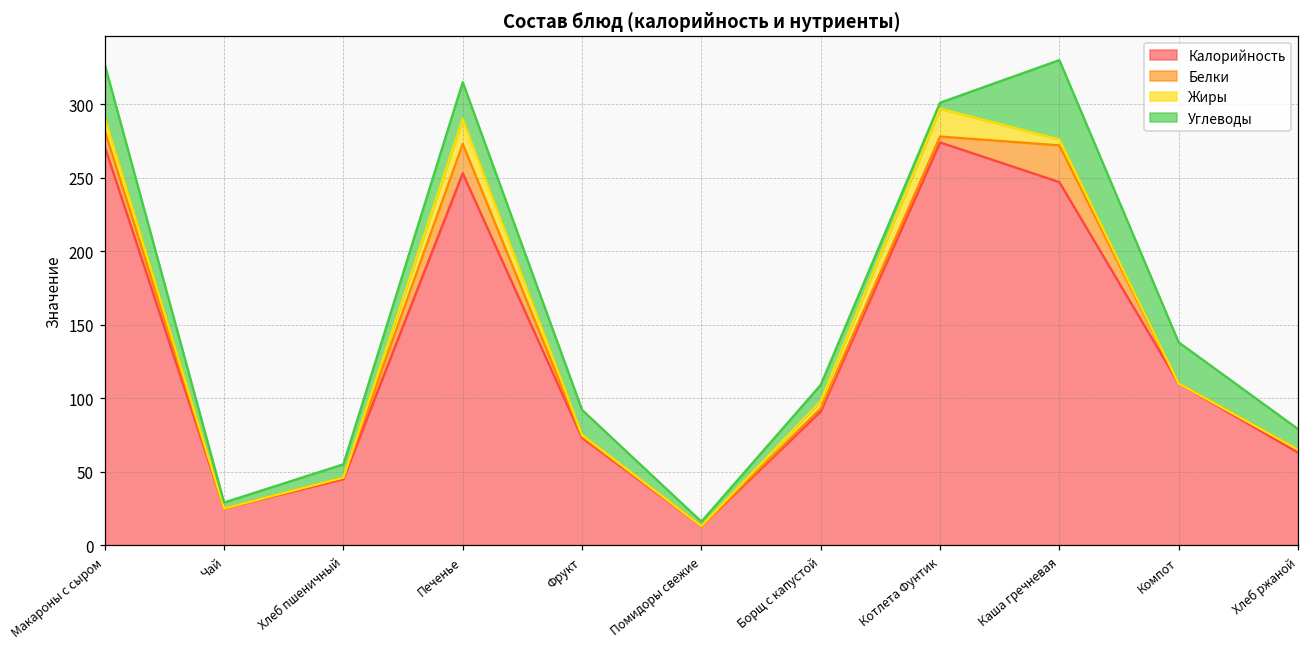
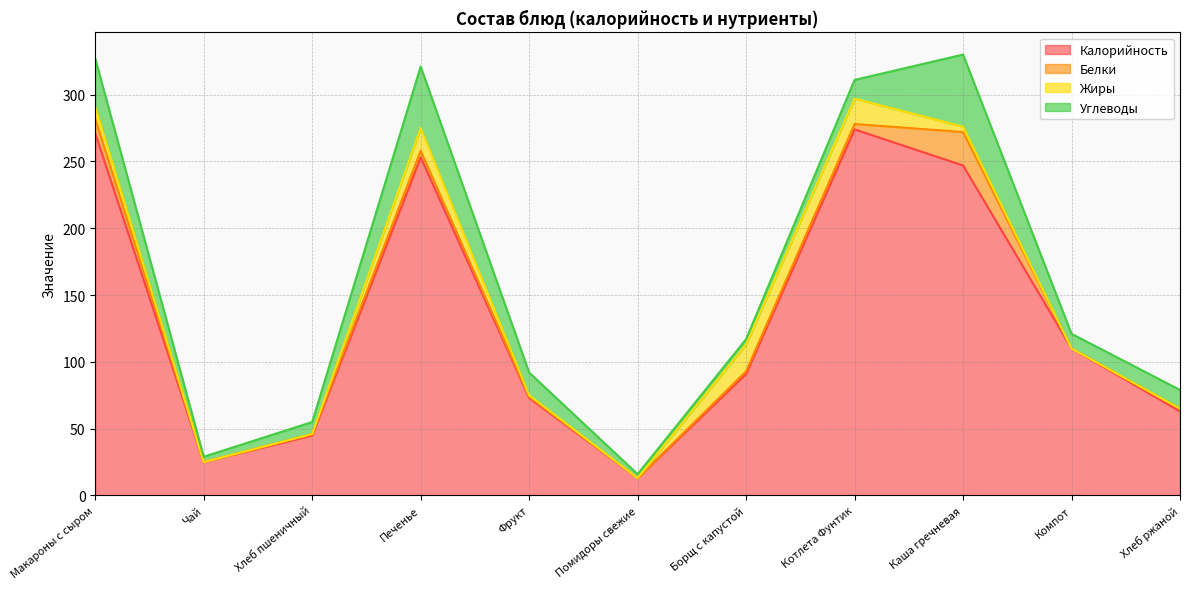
Белки, Печенье: 20 -> 5
Углеводы, Печенье: 25 -> 46
Жиры, Борщ с капустой: 5 -> 20
Углеводы, Борщ с капустой: 11 -> 4
Углеводы, Котлета Фунтик: 4 -> 14
Углеводы, Компот: 28 -> 11
